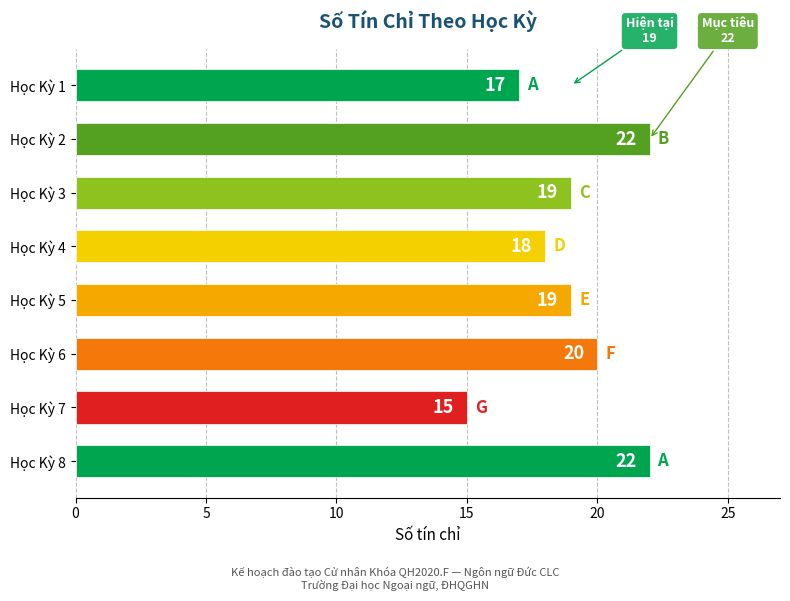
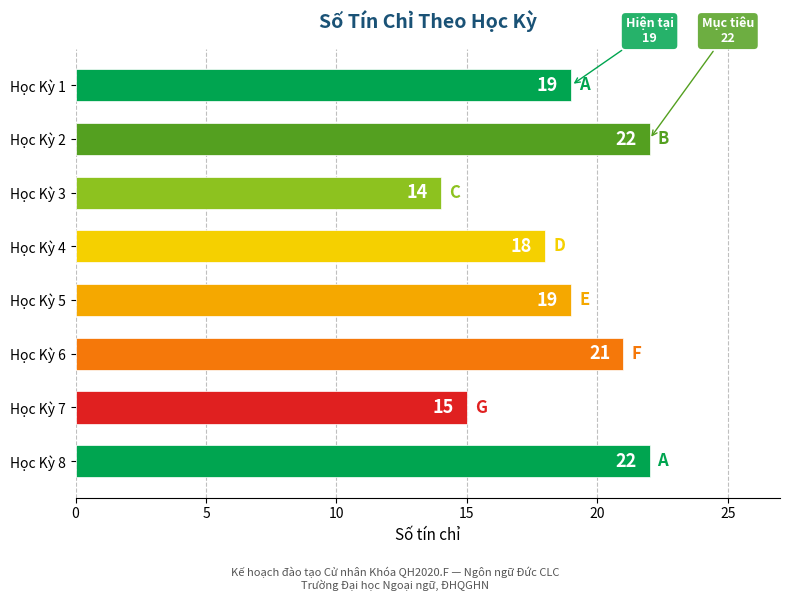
Học Kỳ 1: 17 -> 19
Học Kỳ 3: 19 -> 14
Học Kỳ 6: 20 -> 21
